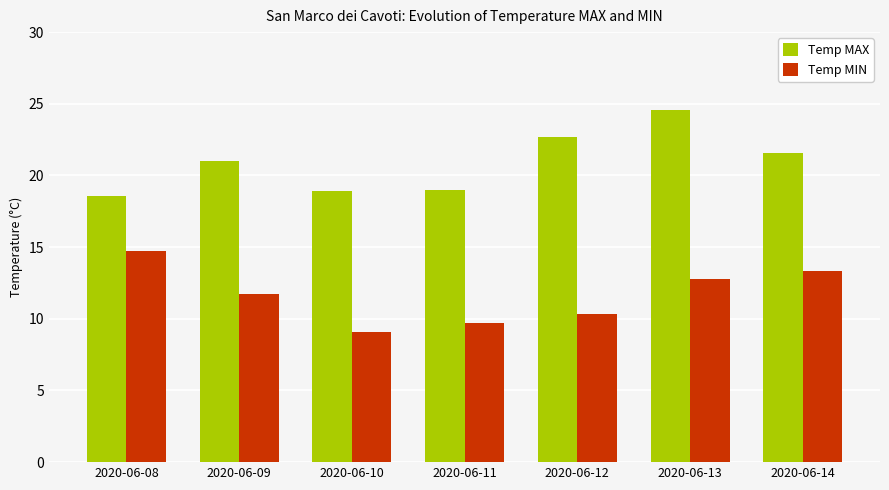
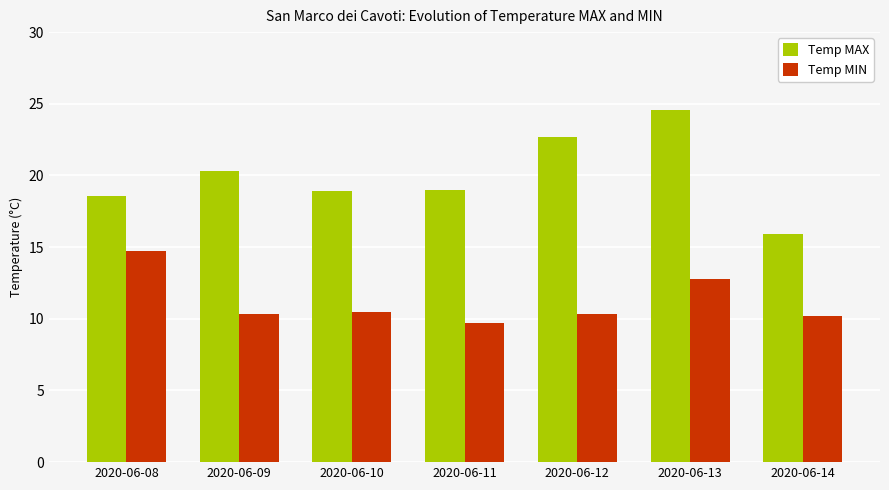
Temp MAX, 2020-06-09: 21.0 -> 20.3
Temp MIN, 2020-06-09: 11.7 -> 10.3
Temp MIN, 2020-06-10: 9.1 -> 10.5
Temp MAX, 2020-06-14: 21.6 -> 15.9
Temp MIN, 2020-06-14: 13.3 -> 10.2
